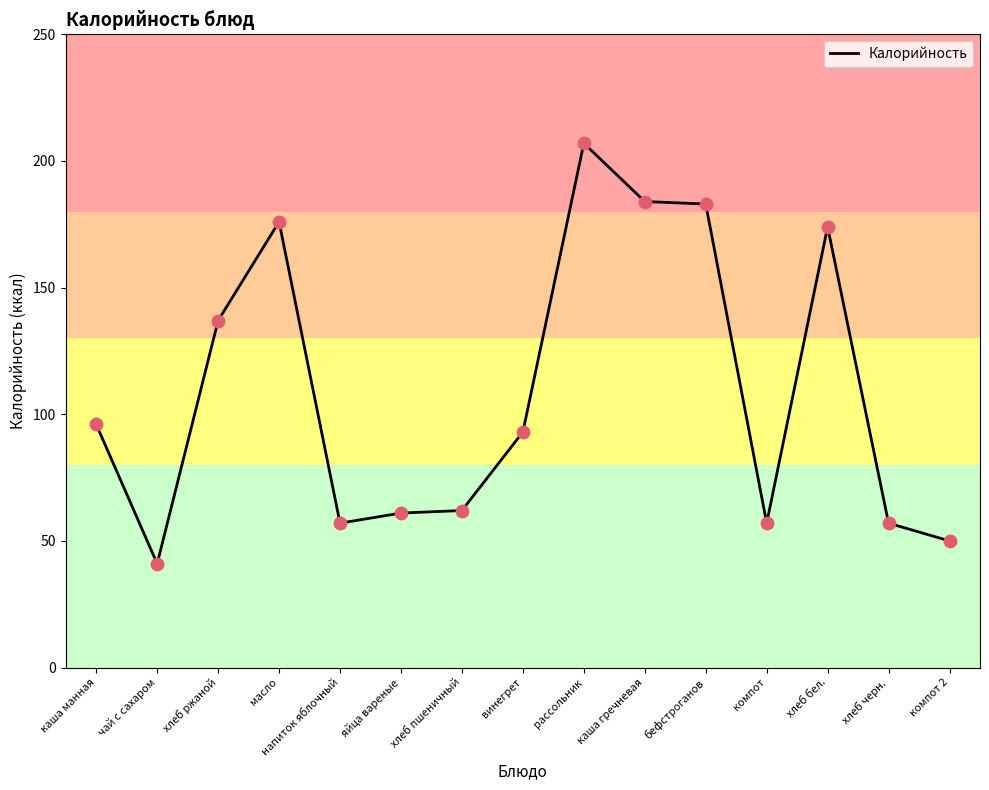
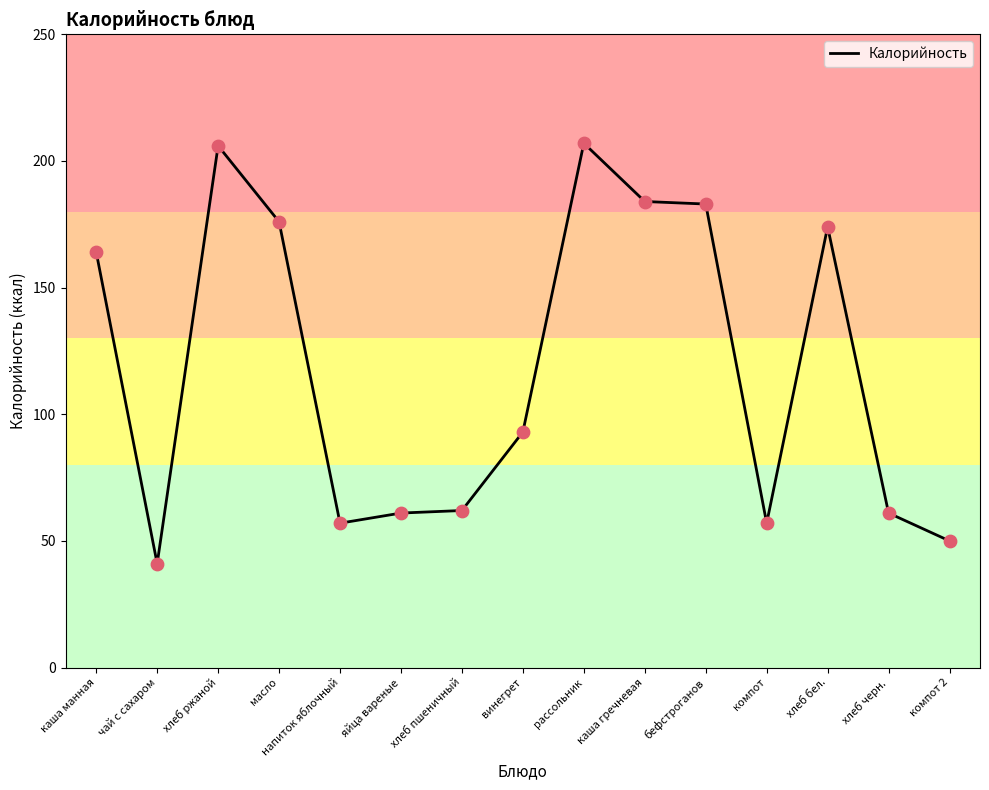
каша манная: 96 -> 164
хлеб ржаной: 137 -> 206
хлеб черн.: 57 -> 61
